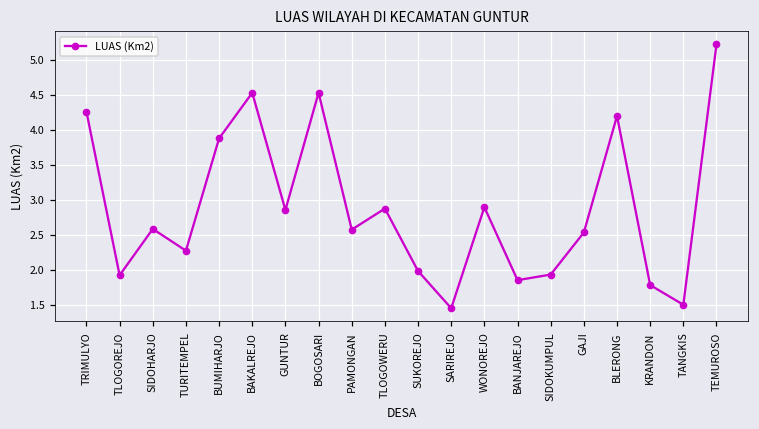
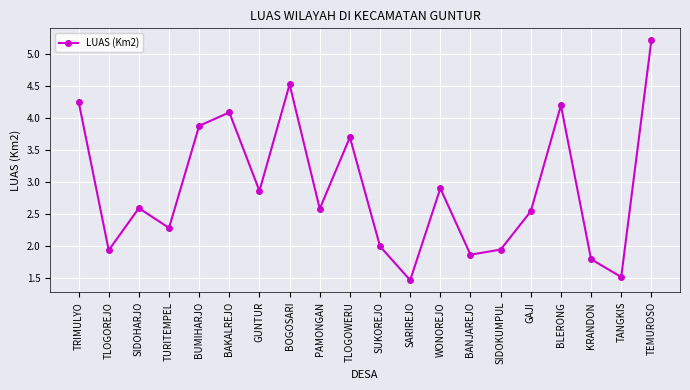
BAKALREJO: 4.5 -> 4.1
TLOGOWERU: 2.9 -> 3.7
